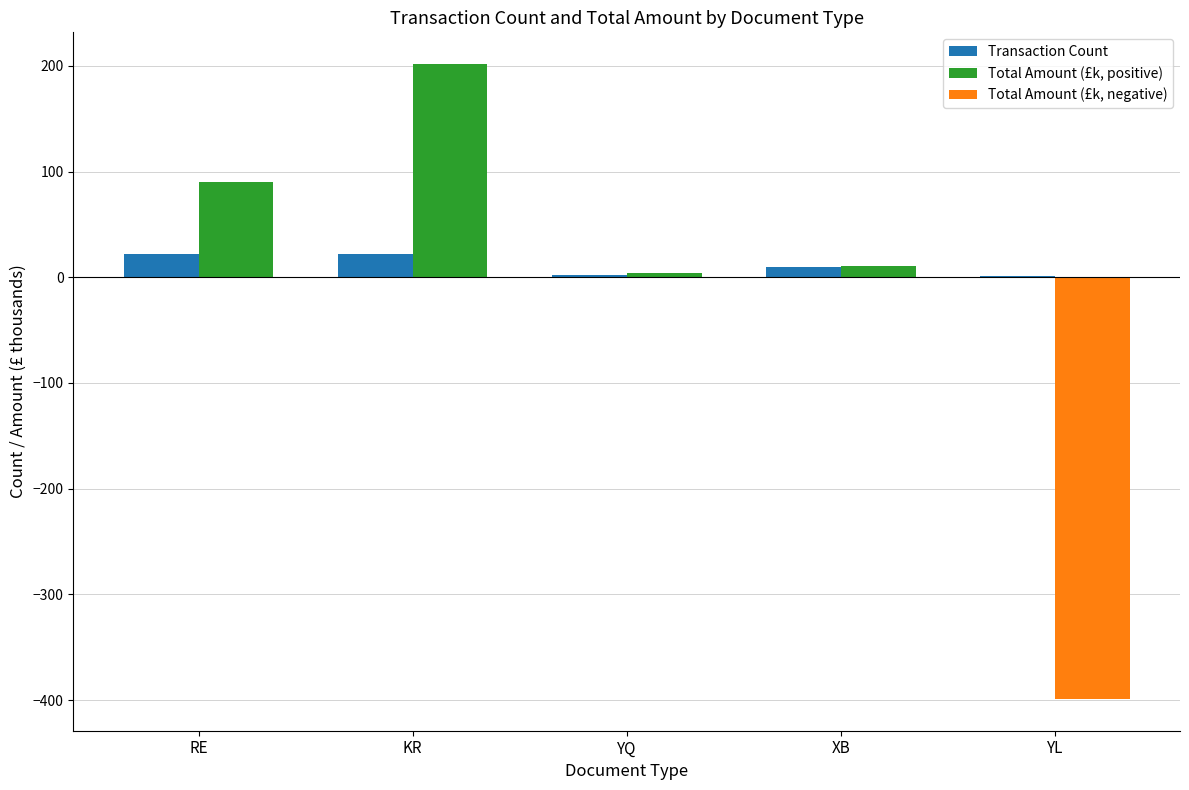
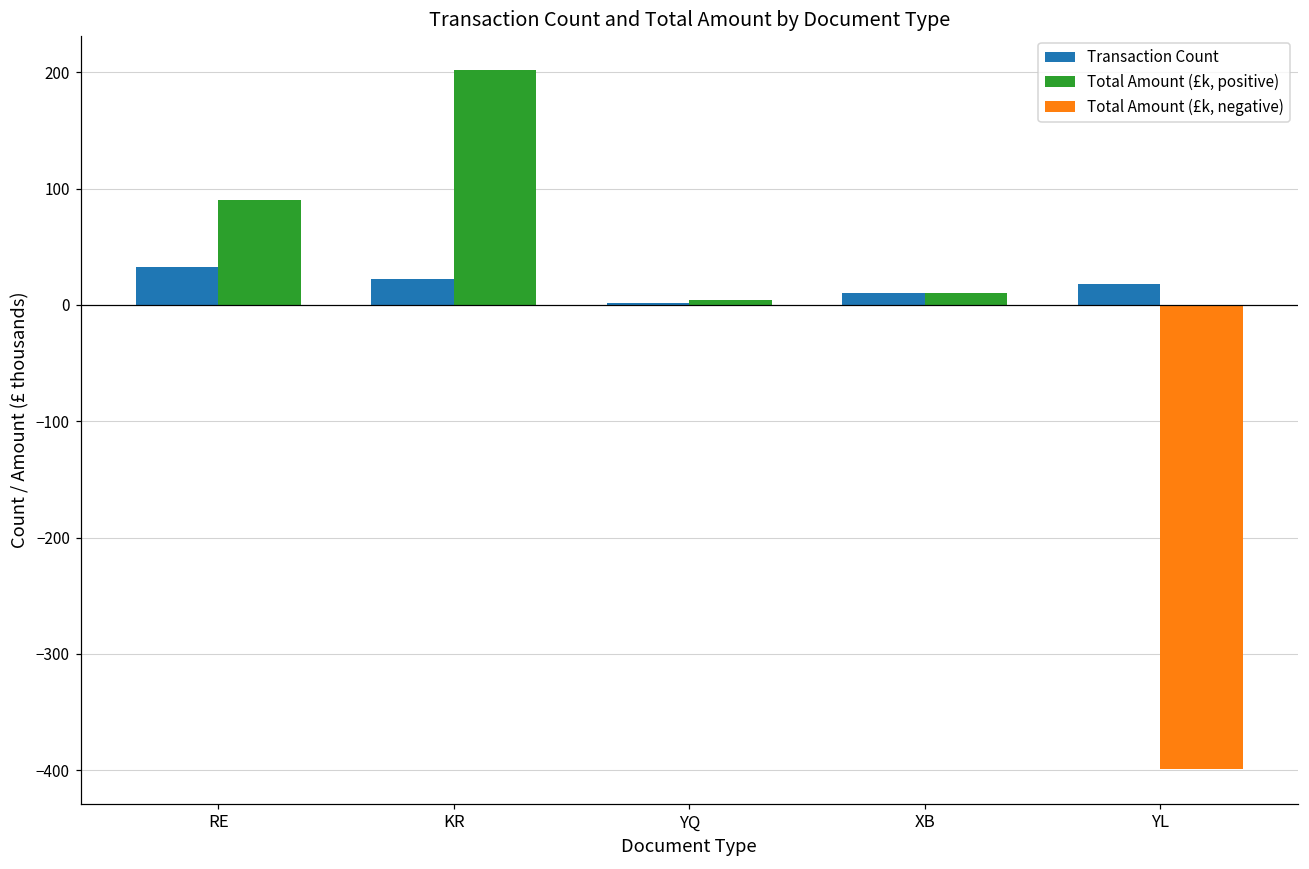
Transaction Count, RE: 22 -> 33
Transaction Count, YL: 1 -> 18
